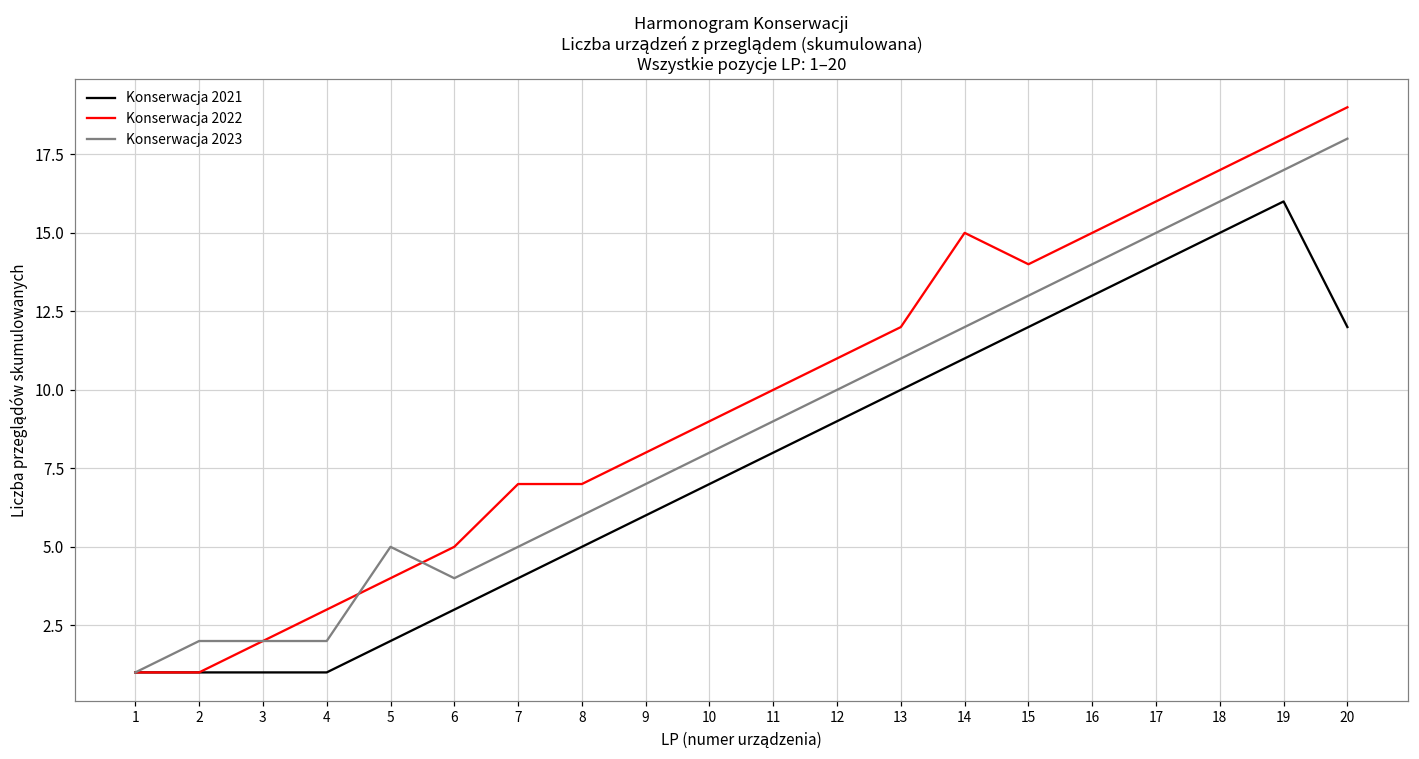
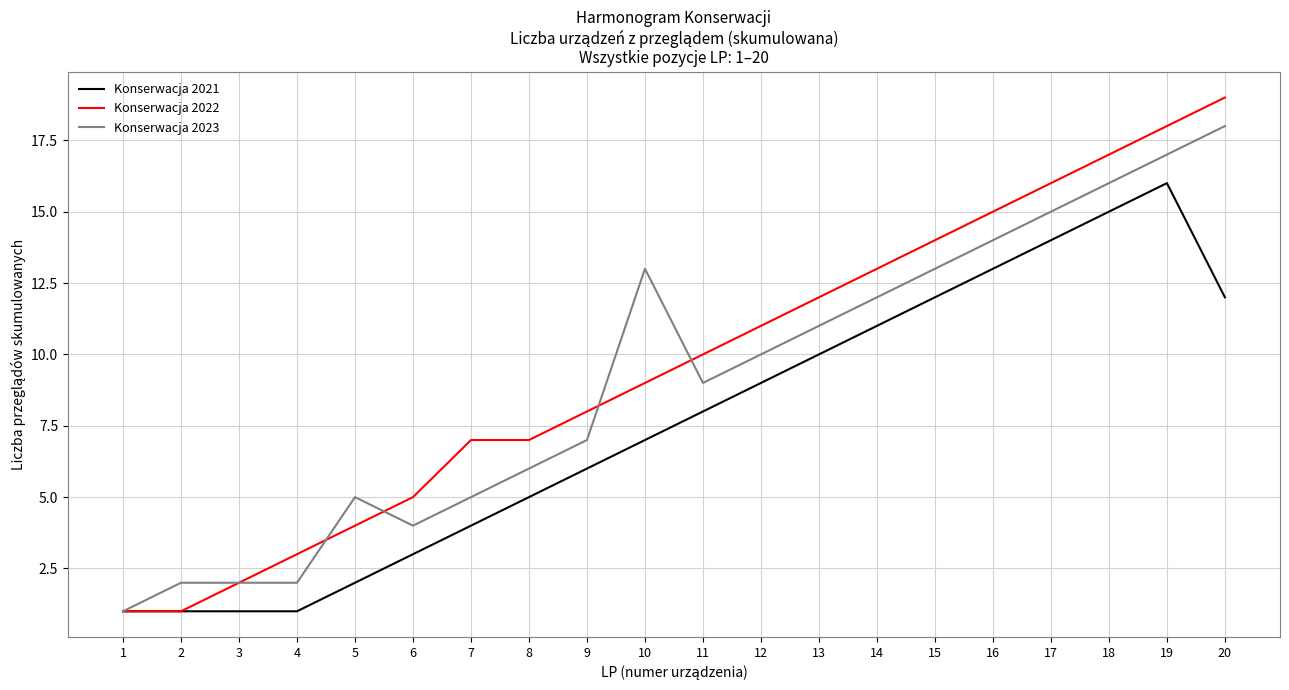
Konserwacja 2023, 10: 8 -> 13
Konserwacja 2022, 14: 15 -> 13
